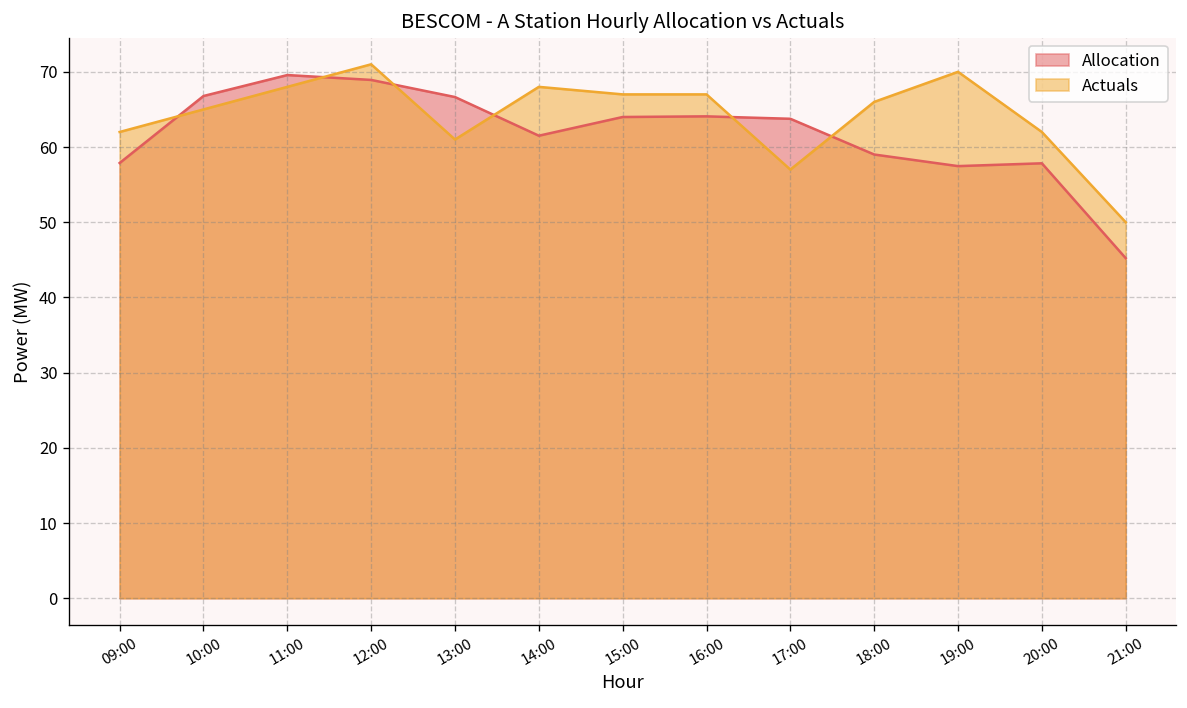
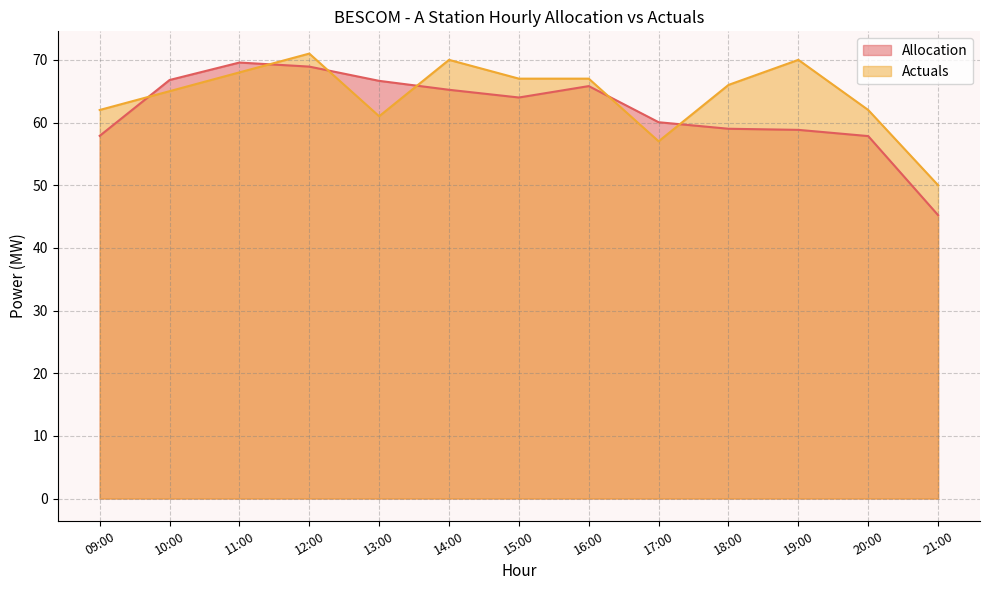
Allocation, 14:00: 62 -> 65
Actuals, 14:00: 68 -> 70
Allocation, 16:00: 64 -> 66
Allocation, 17:00: 64 -> 60
Allocation, 19:00: 57 -> 59
